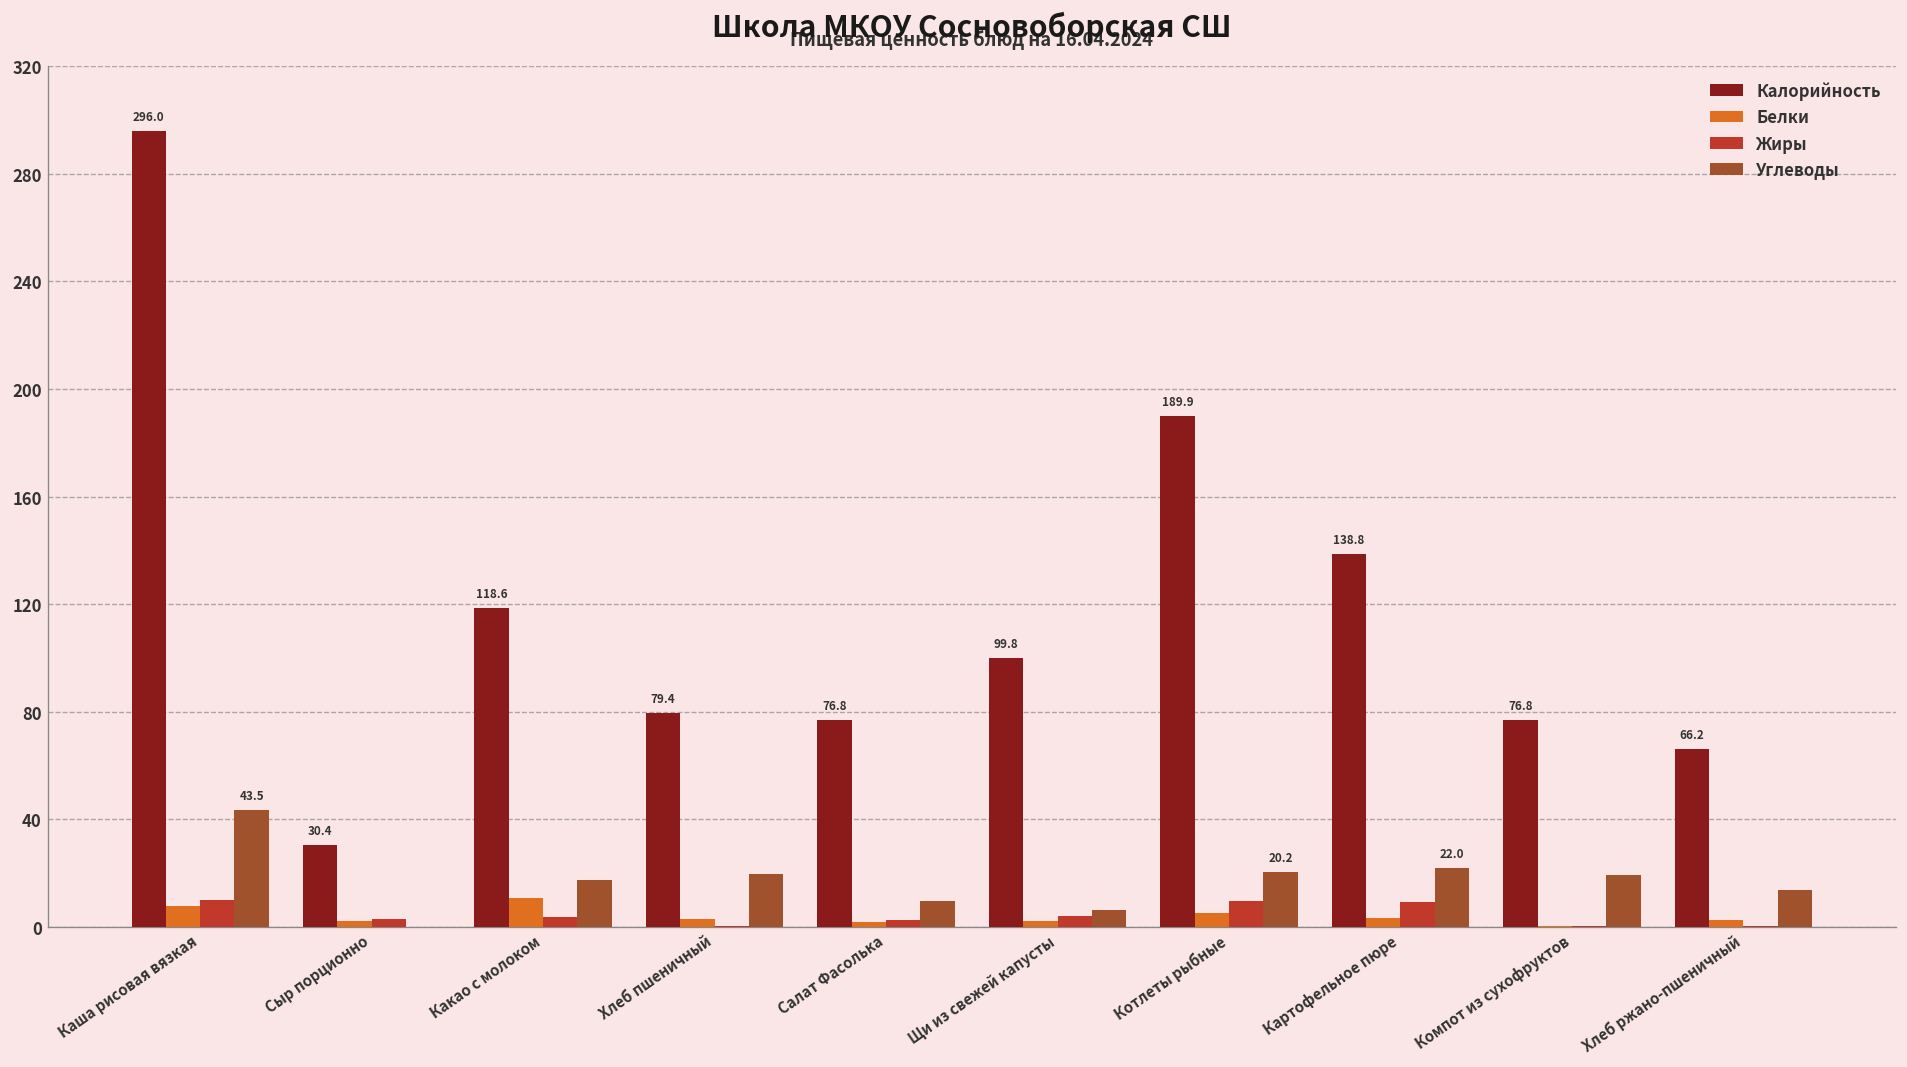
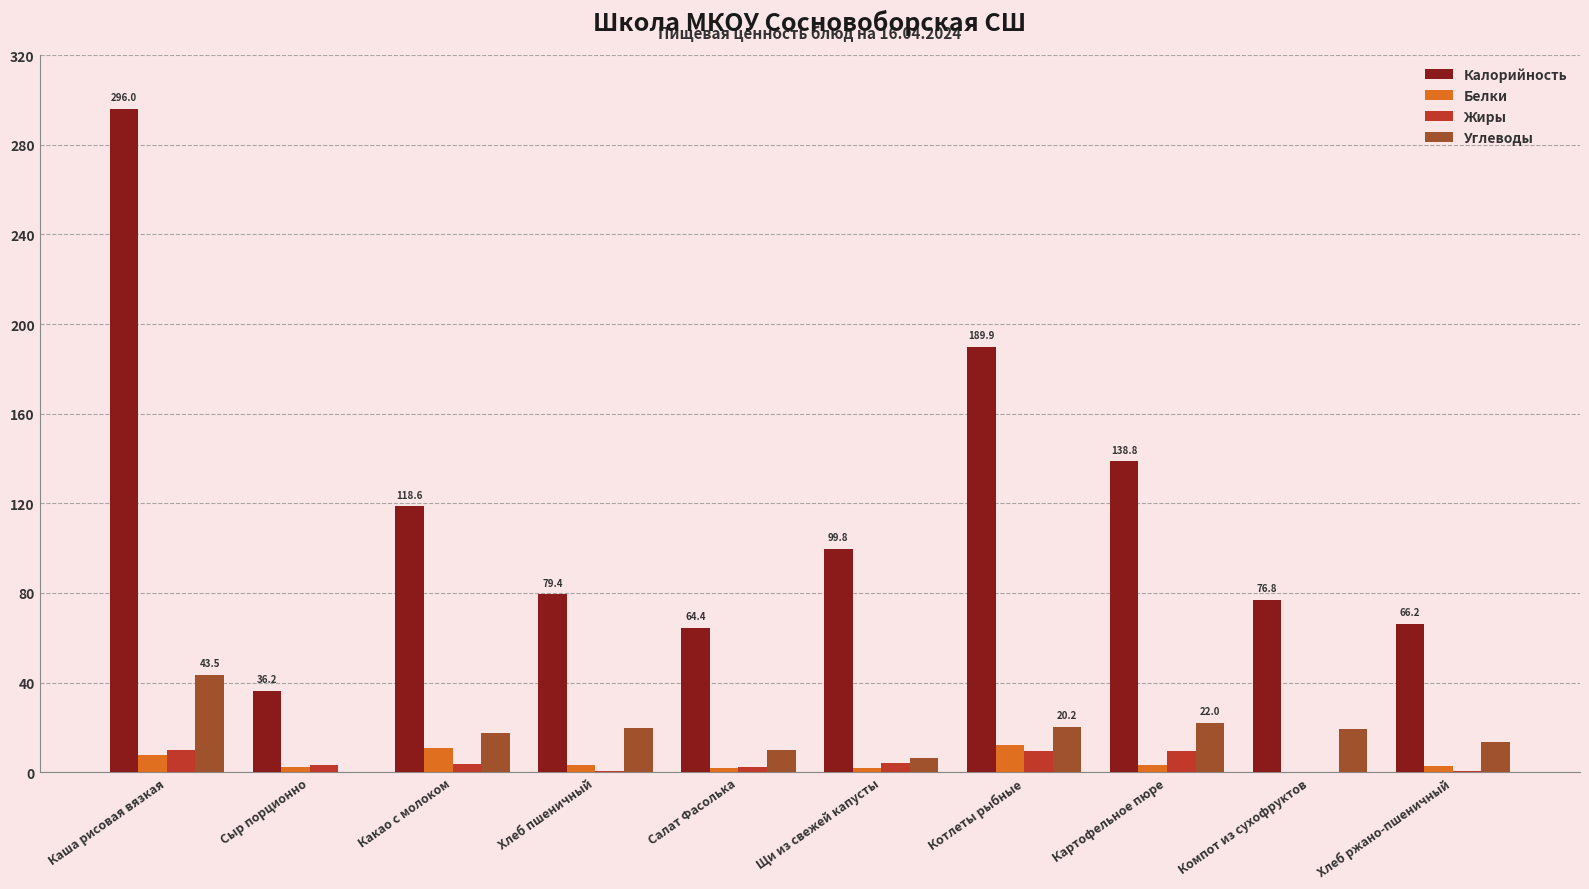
Калорийность, Сыр порционно: 30.4 -> 36.2
Калорийность, Салат Фасолька: 76.8 -> 64.4
Белки, Котлеты рыбные: 5 -> 12
